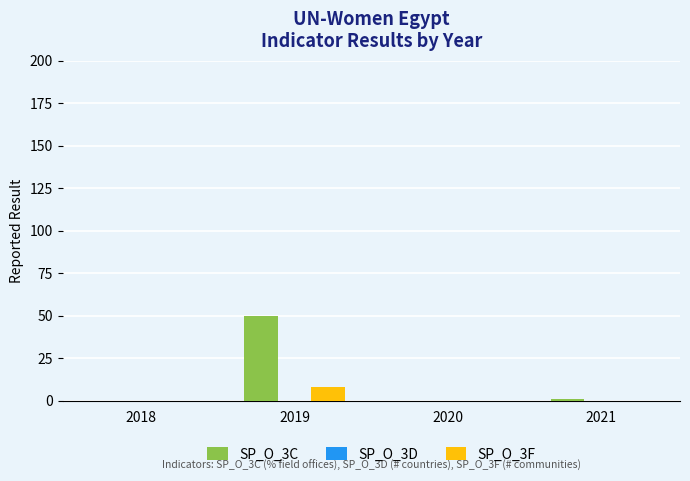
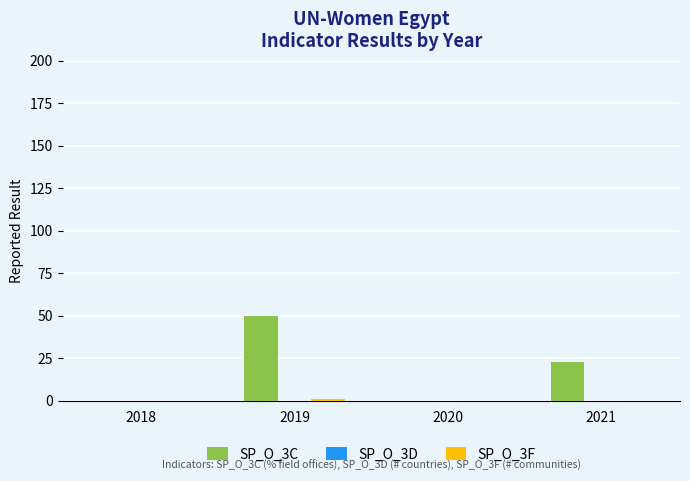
SP_O_3F, 2019: 8 -> 1
SP_O_3C, 2021: 1 -> 23
